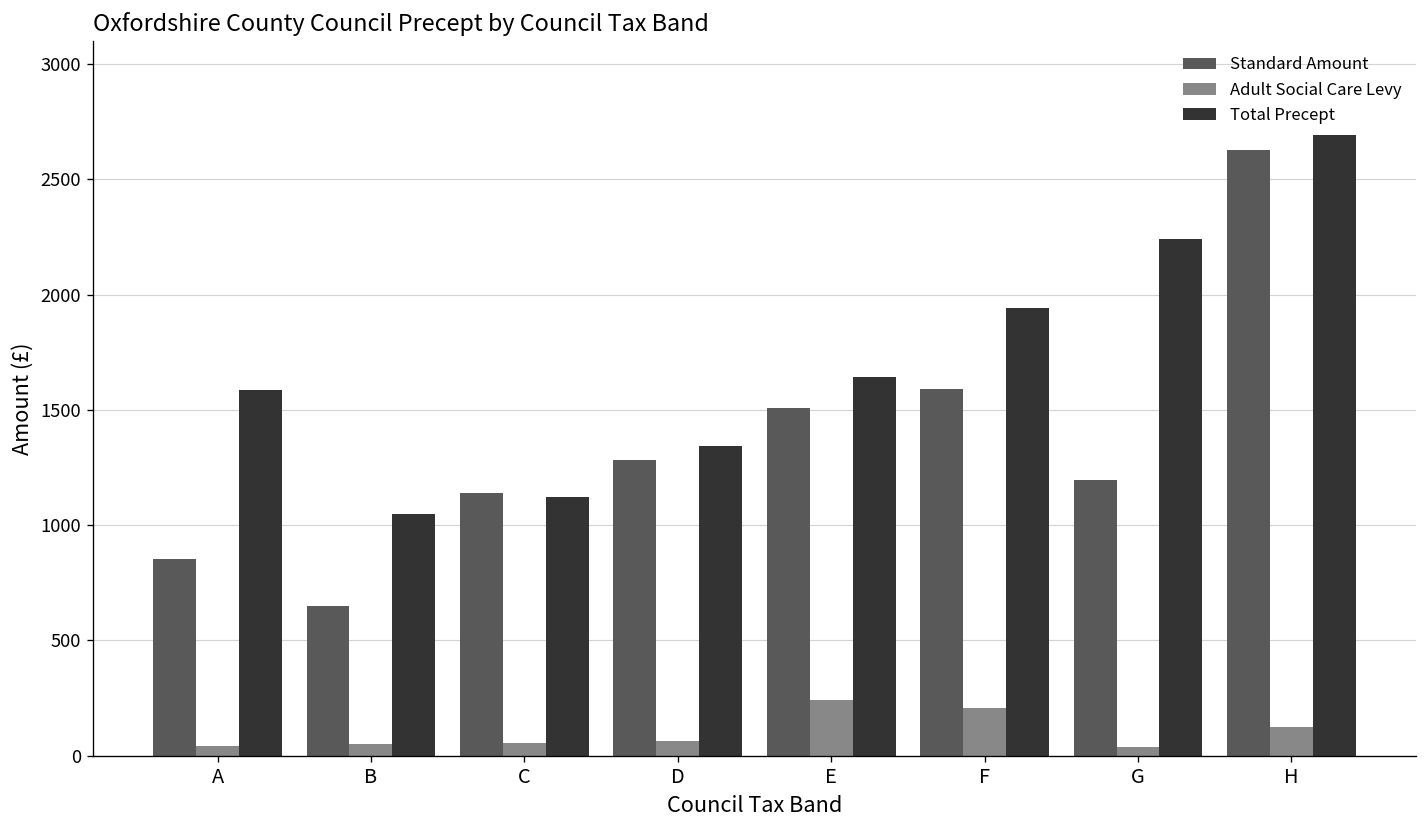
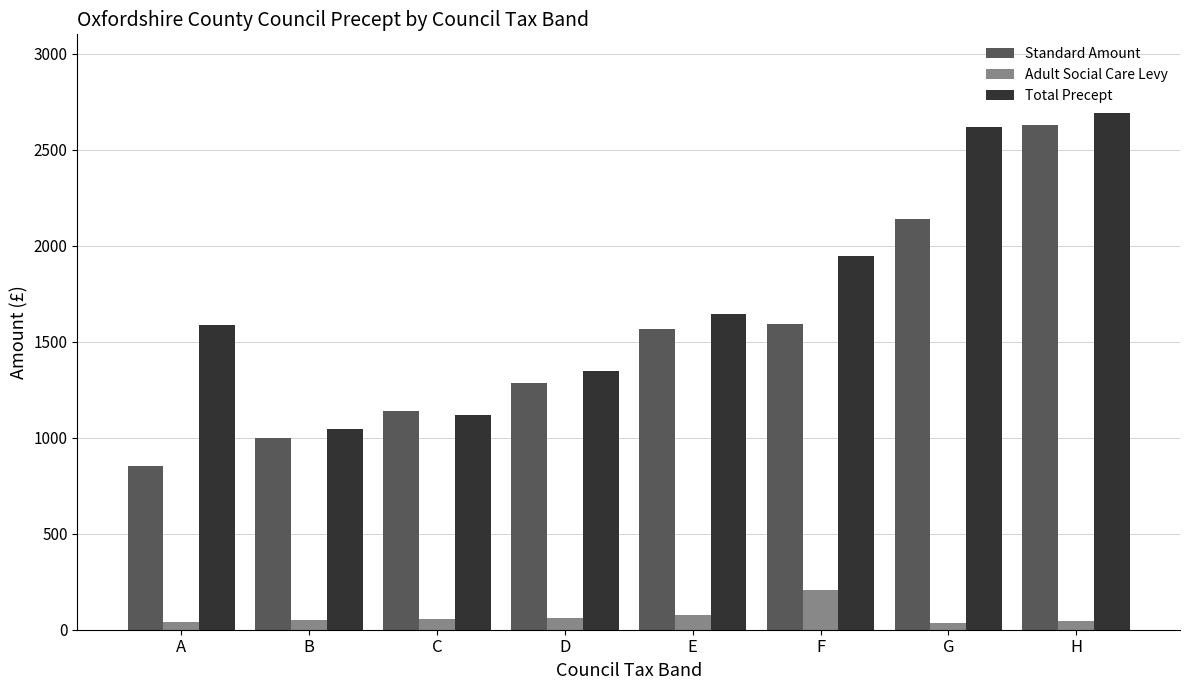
Standard Amount, B: 650 -> 1000
Standard Amount, E: 1510 -> 1570
Adult Social Care Levy, E: 240 -> 80
Standard Amount, G: 1190 -> 2140
Total Precept, G: 2240 -> 2620
Adult Social Care Levy, H: 130 -> 50
